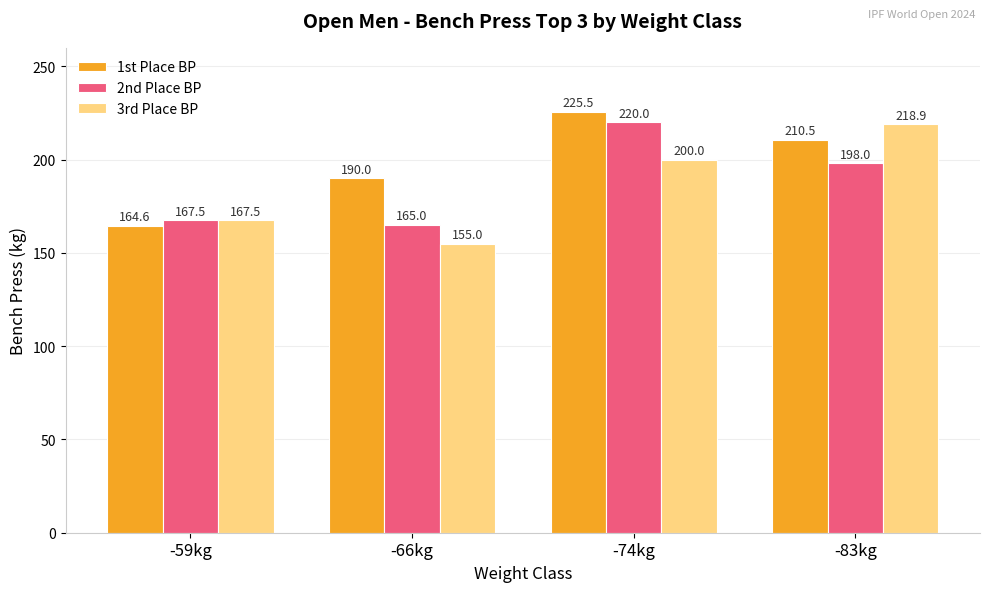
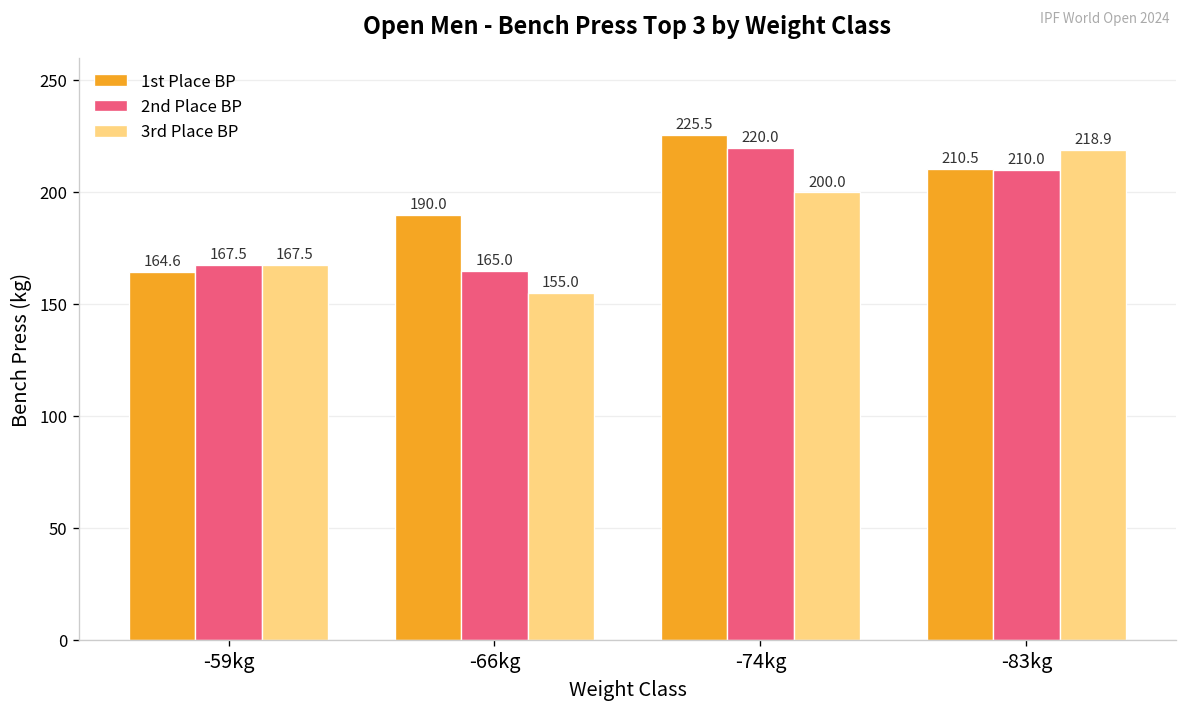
2nd Place BP, -83kg: 198.0 -> 210.0
